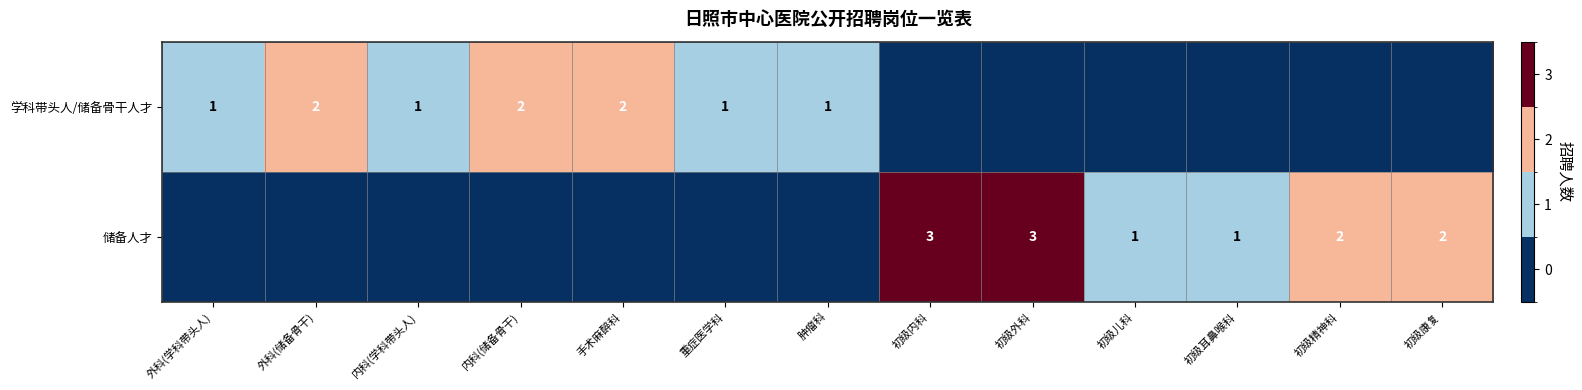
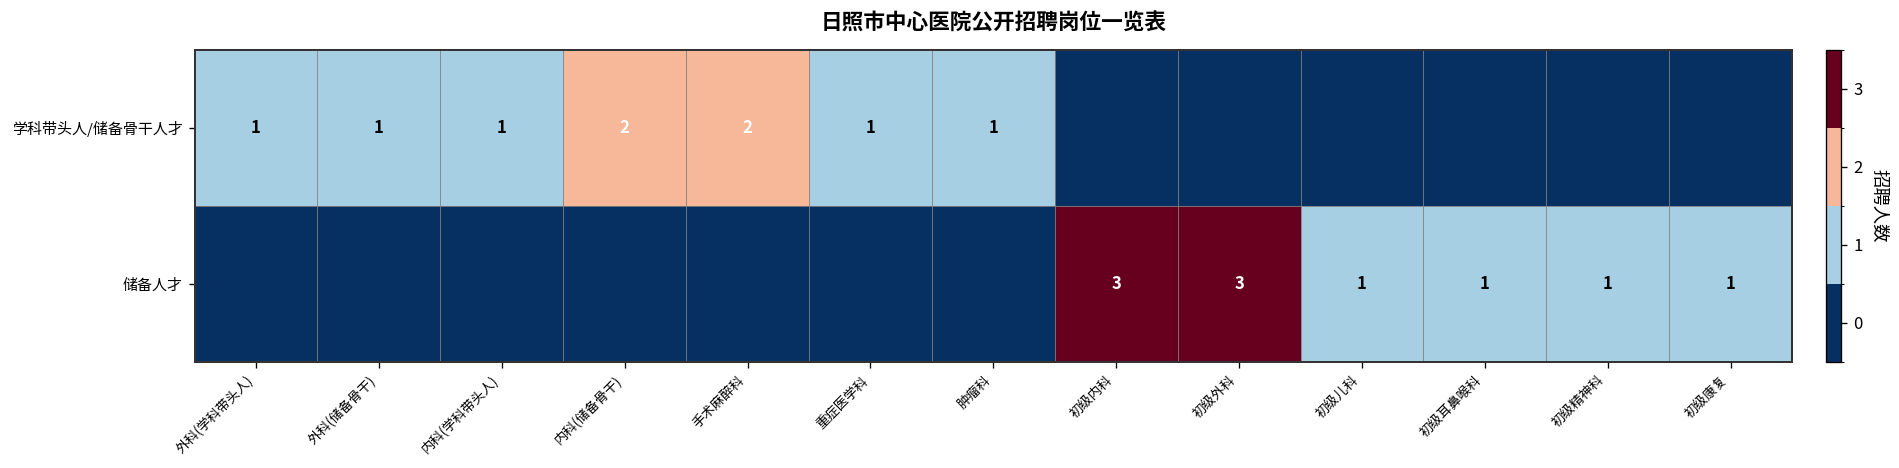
学科带头人/储备骨干人才, 外科(储备骨干): 2 -> 1
储备人才, 初级精神科: 2 -> 1
储备人才, 初级康复: 2 -> 1
